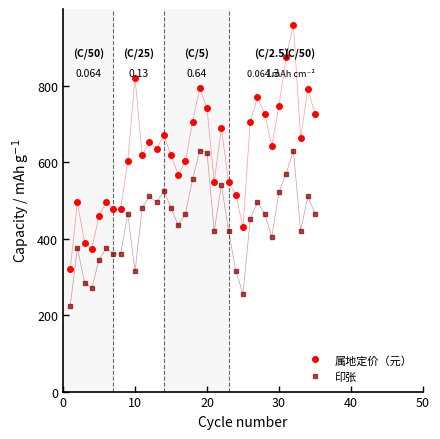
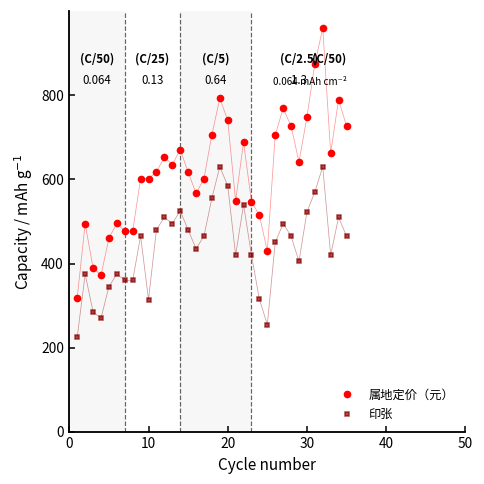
属地定价（元）, 10: 820 -> 600
印张, 20: 620 -> 590
